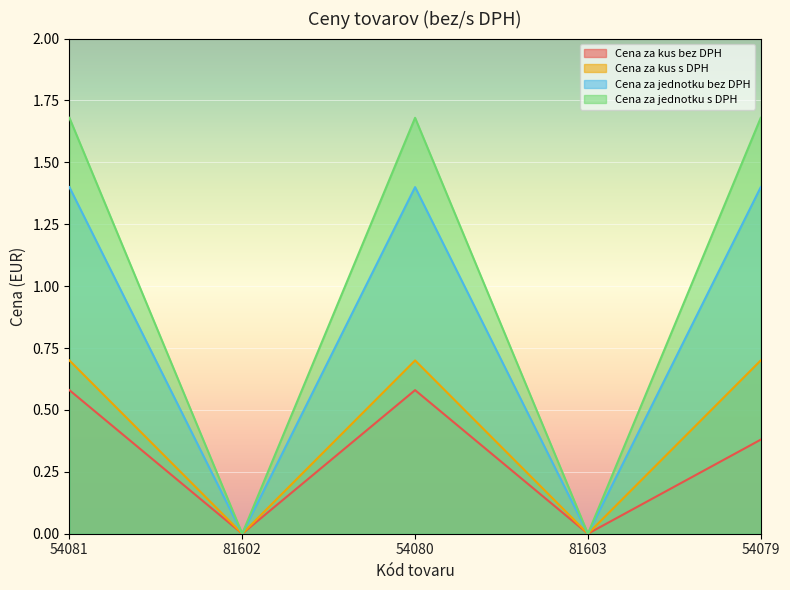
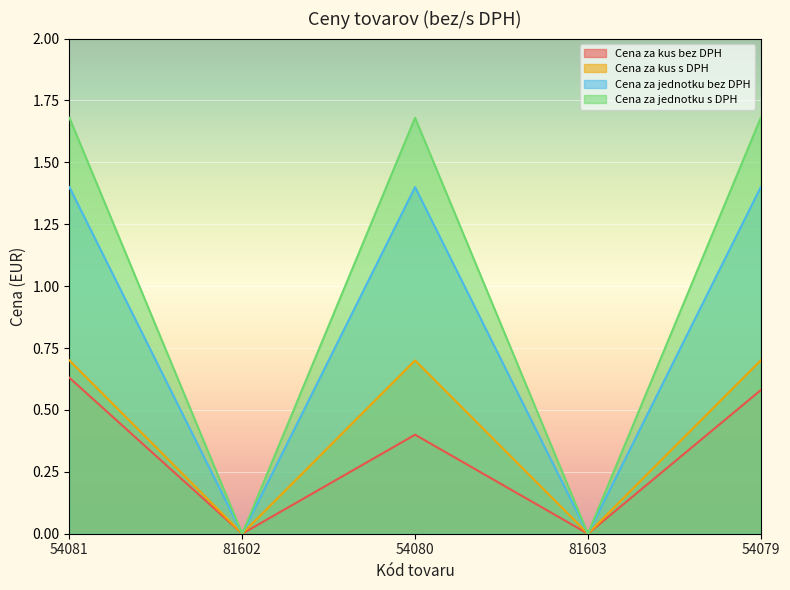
Cena za kus bez DPH, 54081: 0.58 -> 0.63
Cena za kus bez DPH, 54080: 0.58 -> 0.40
Cena za kus bez DPH, 54079: 0.38 -> 0.58
